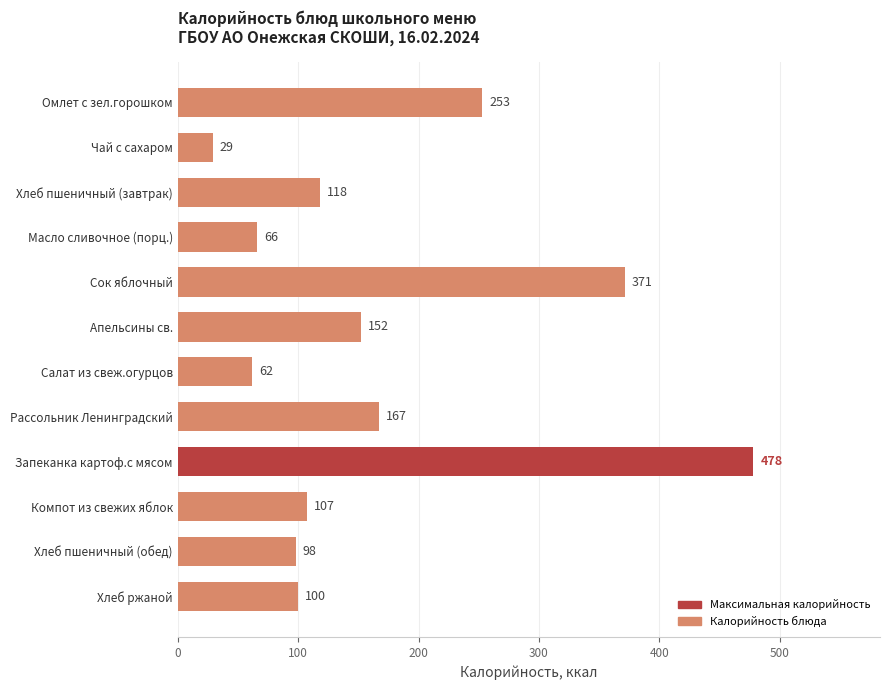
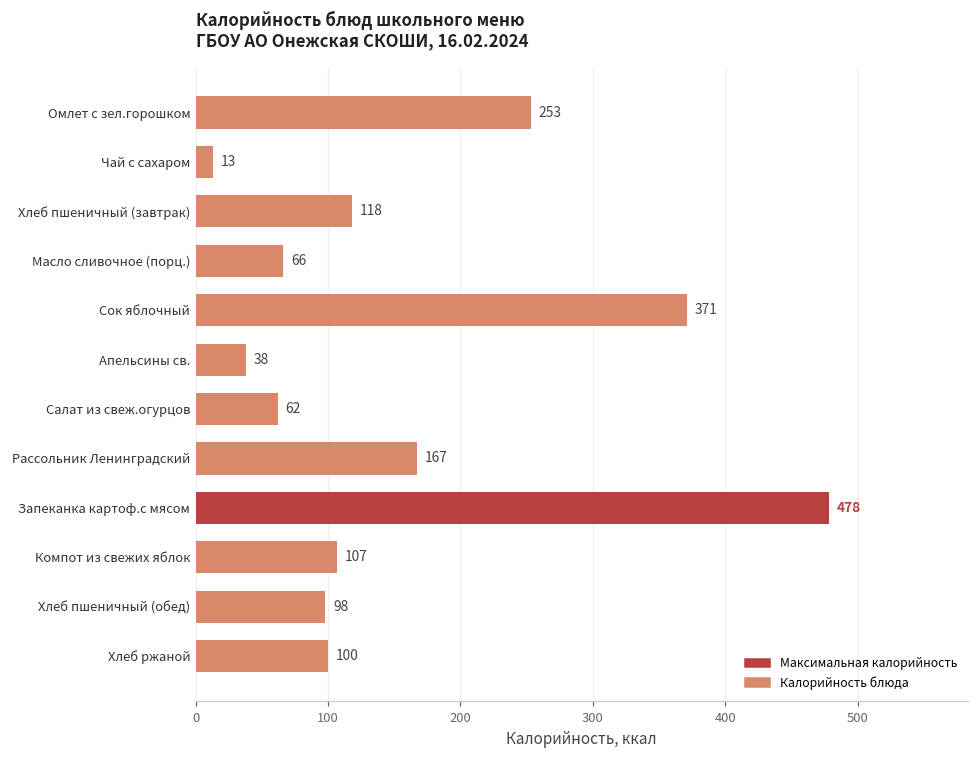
Чай с сахаром: 29 -> 13
Апельсины св.: 152 -> 38
